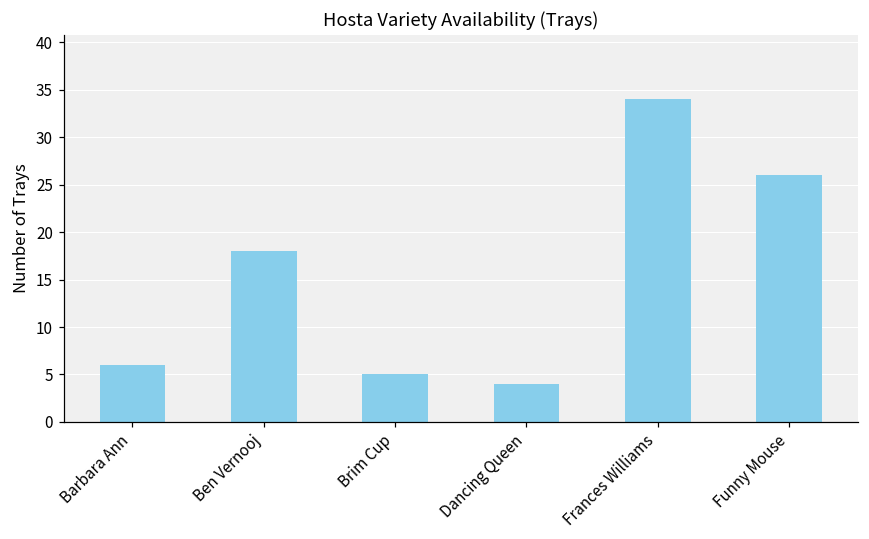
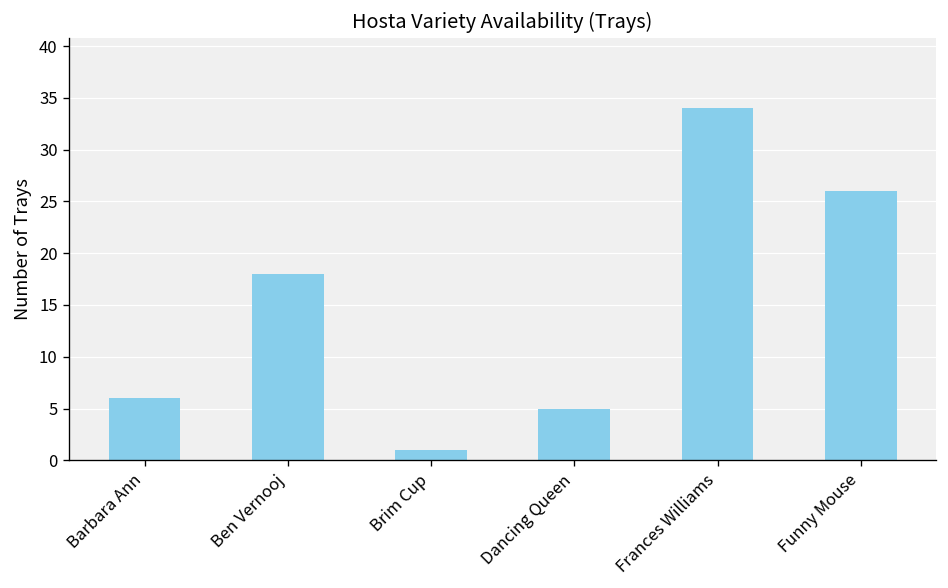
Brim Cup: 5 -> 1
Dancing Queen: 4 -> 5
